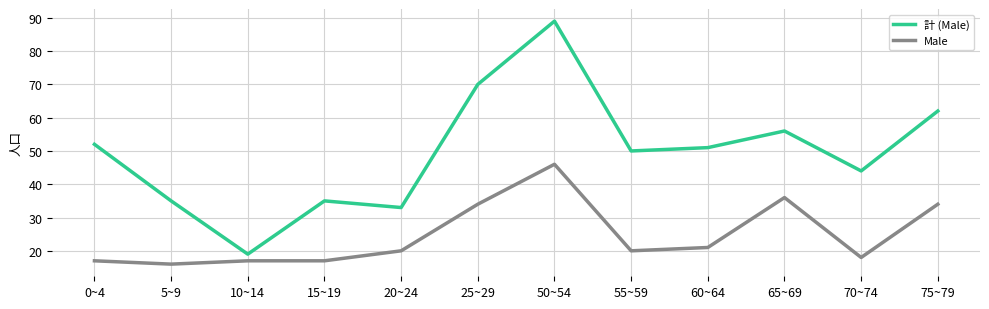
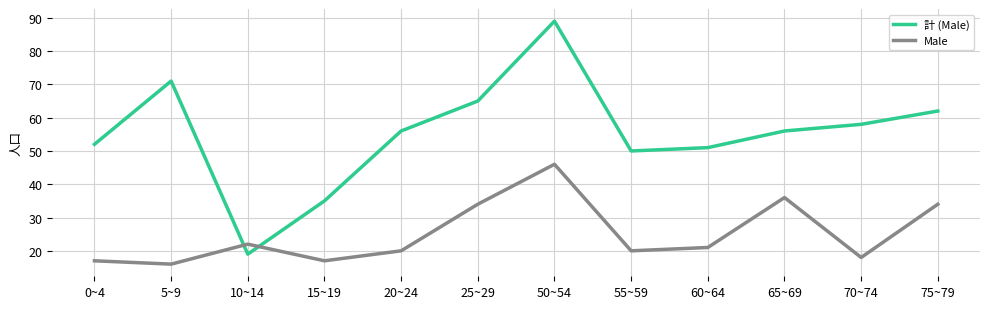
計 (Male), 5~9: 35 -> 71
Male, 10~14: 17 -> 22
計 (Male), 20~24: 33 -> 56
計 (Male), 25~29: 70 -> 65
計 (Male), 70~74: 44 -> 58
